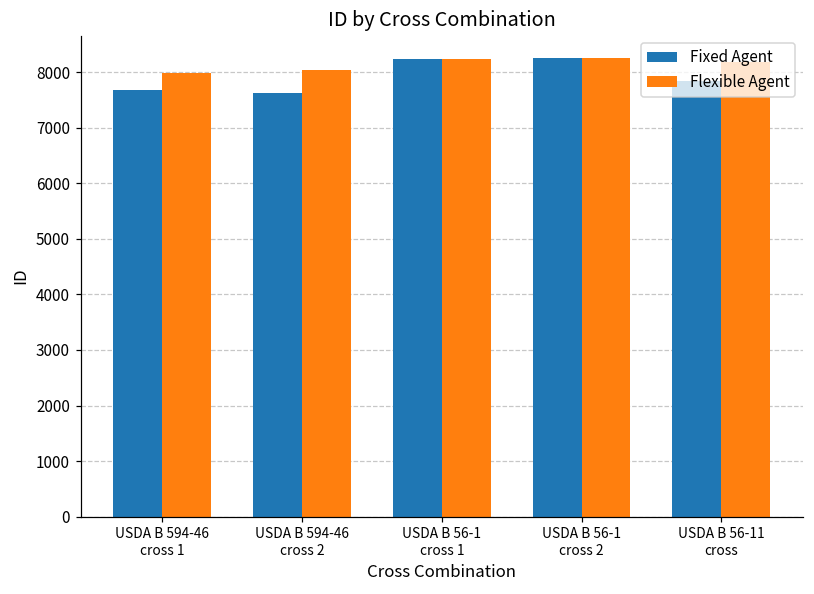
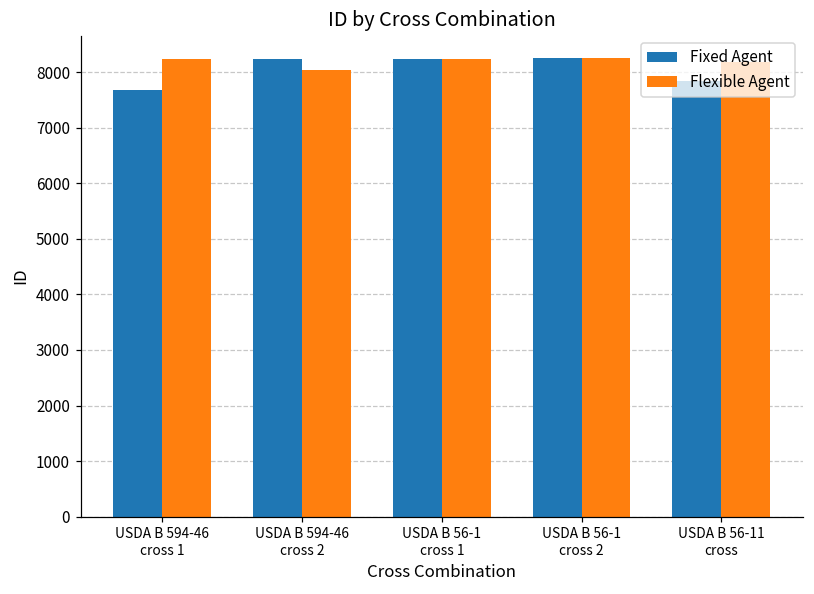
Flexible Agent, USDA B 594-46 cross 1: 8000 -> 8200
Fixed Agent, USDA B 594-46 cross 2: 7600 -> 8200
